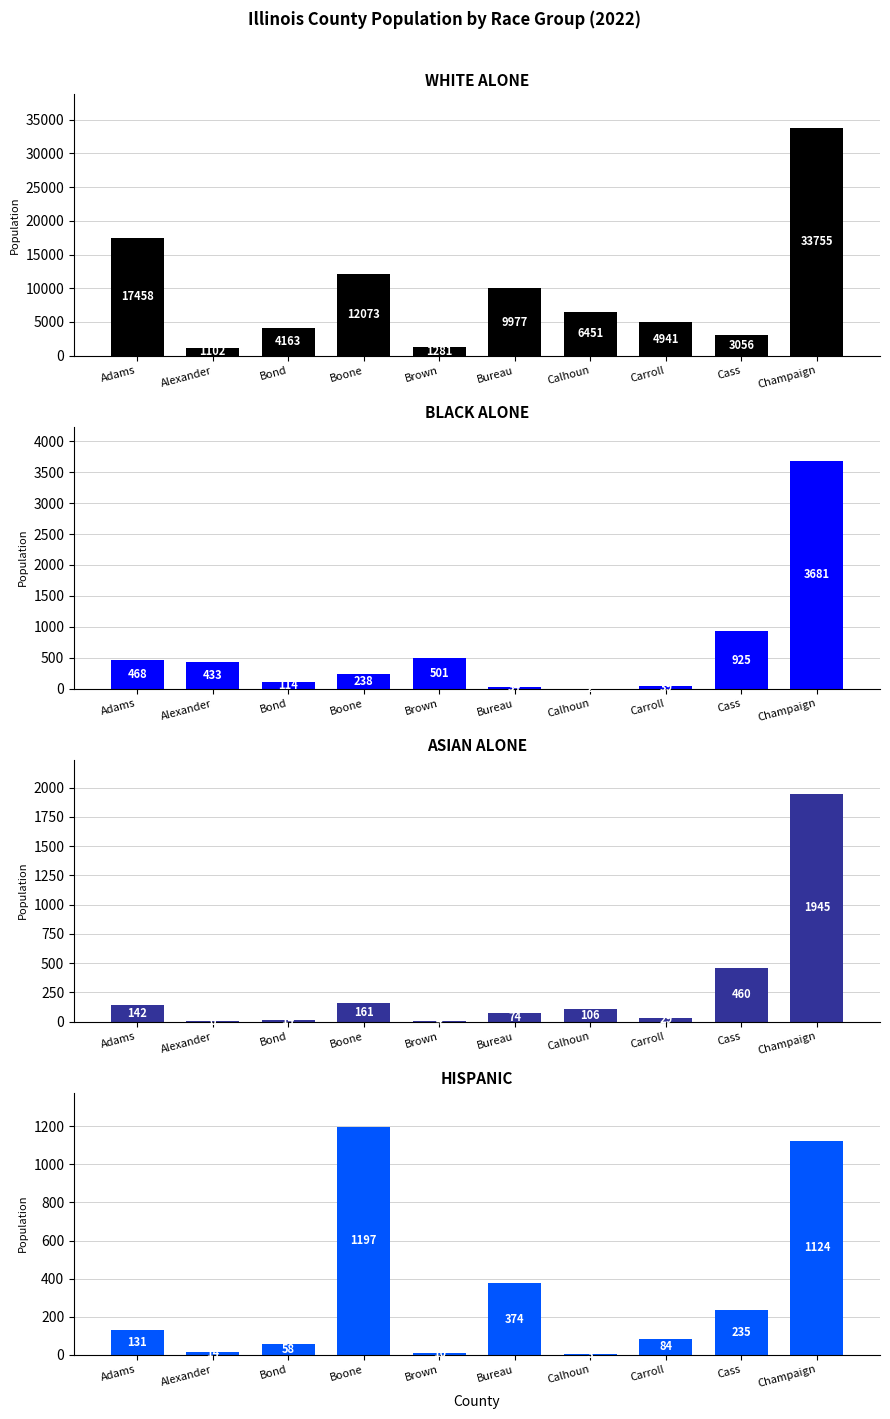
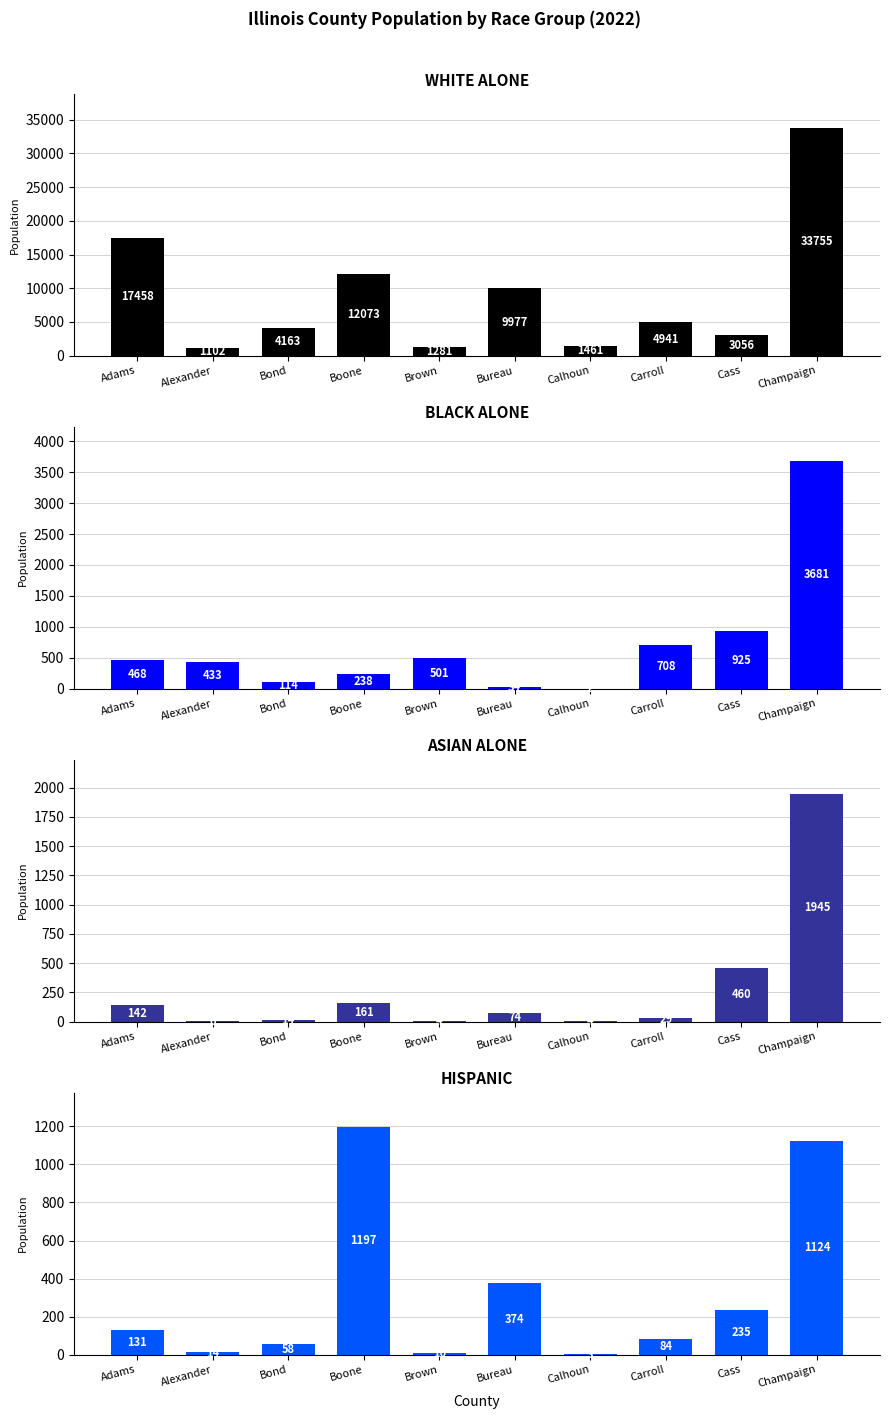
WHITE ALONE, Calhoun: 6451 -> 1461
BLACK ALONE, Carroll: 0 -> 700
ASIAN ALONE, Calhoun: 110 -> 0
